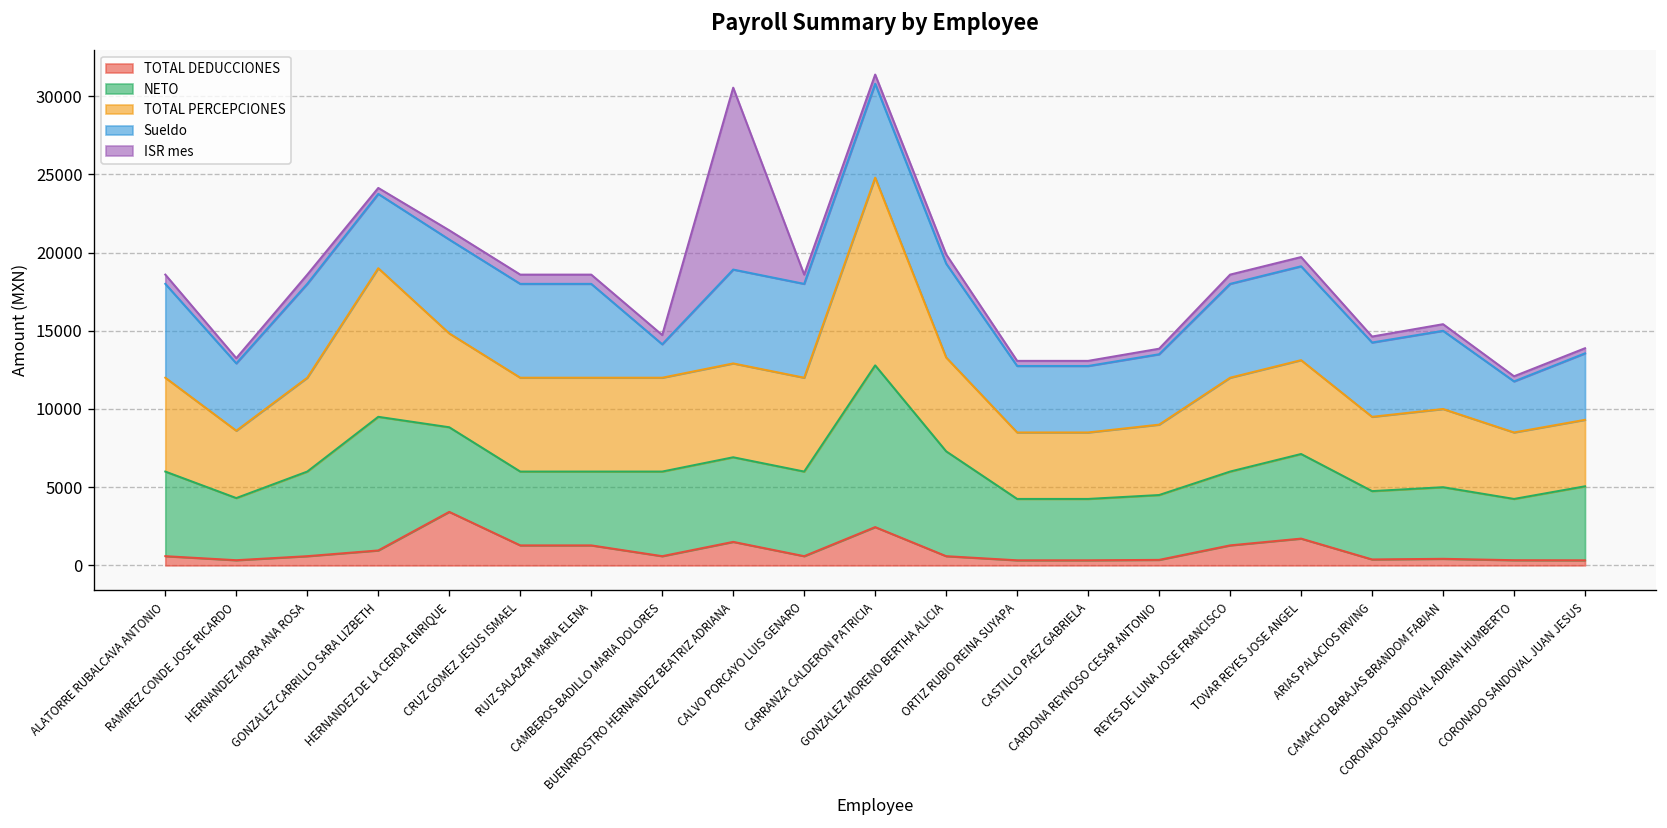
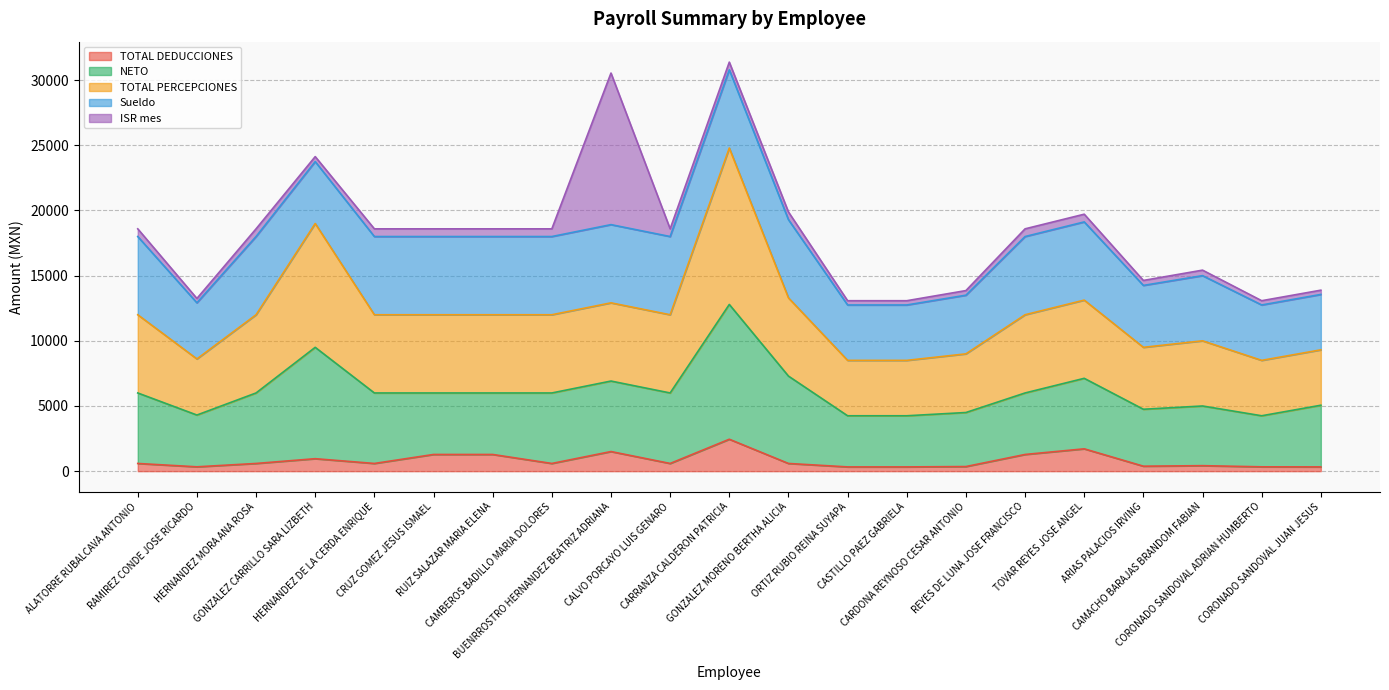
TOTAL DEDUCCIONES, HERNANDEZ DE LA CERDA ENRIQUE: 3400 -> 600
Sueldo, CAMBEROS BADILLO MARIA DOLORES: 2100 -> 6000
Sueldo, CORONADO SANDOVAL ADRIAN HUMBERTO: 3300 -> 4300
